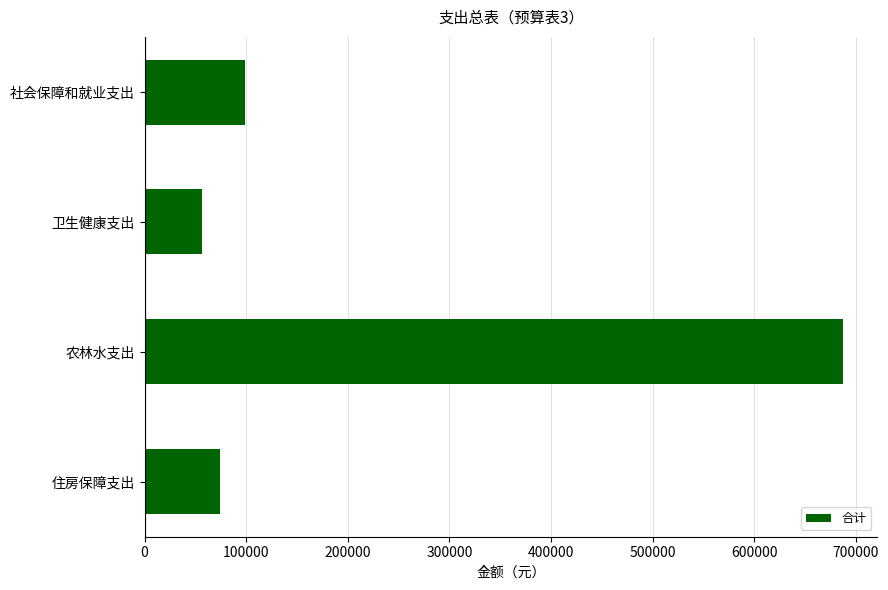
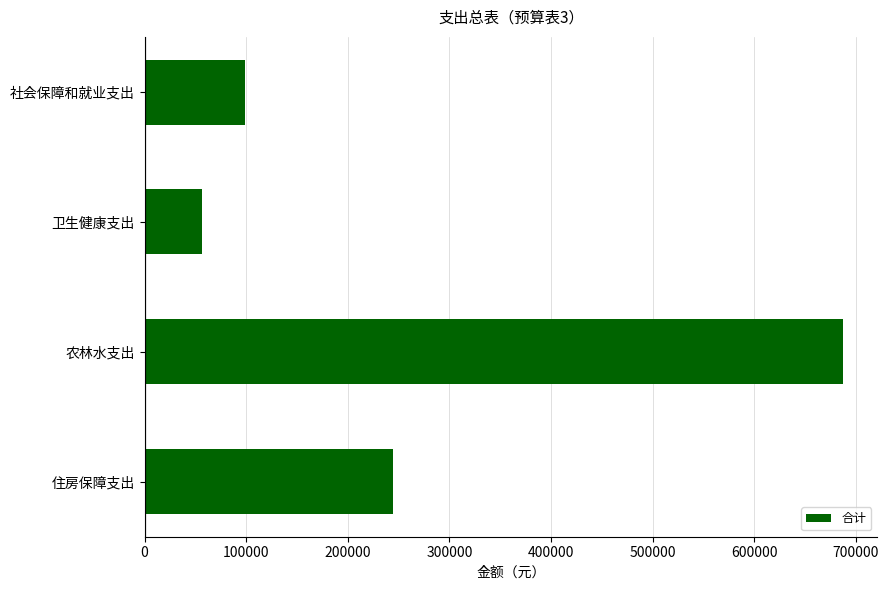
住房保障支出: 74000 -> 244000
